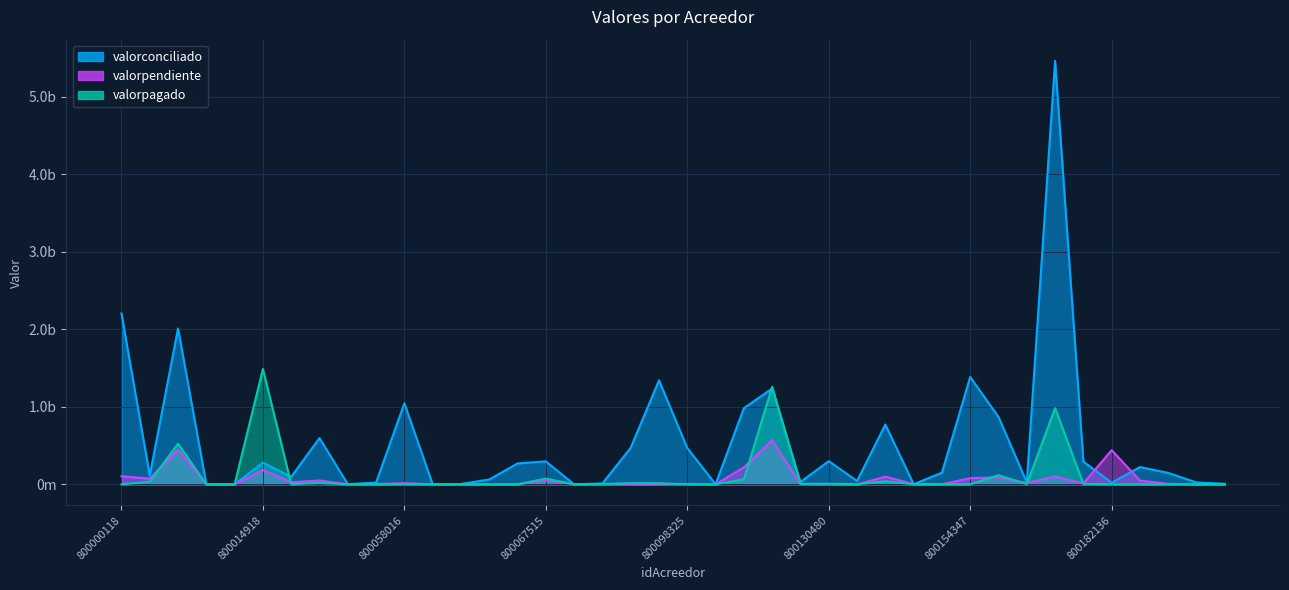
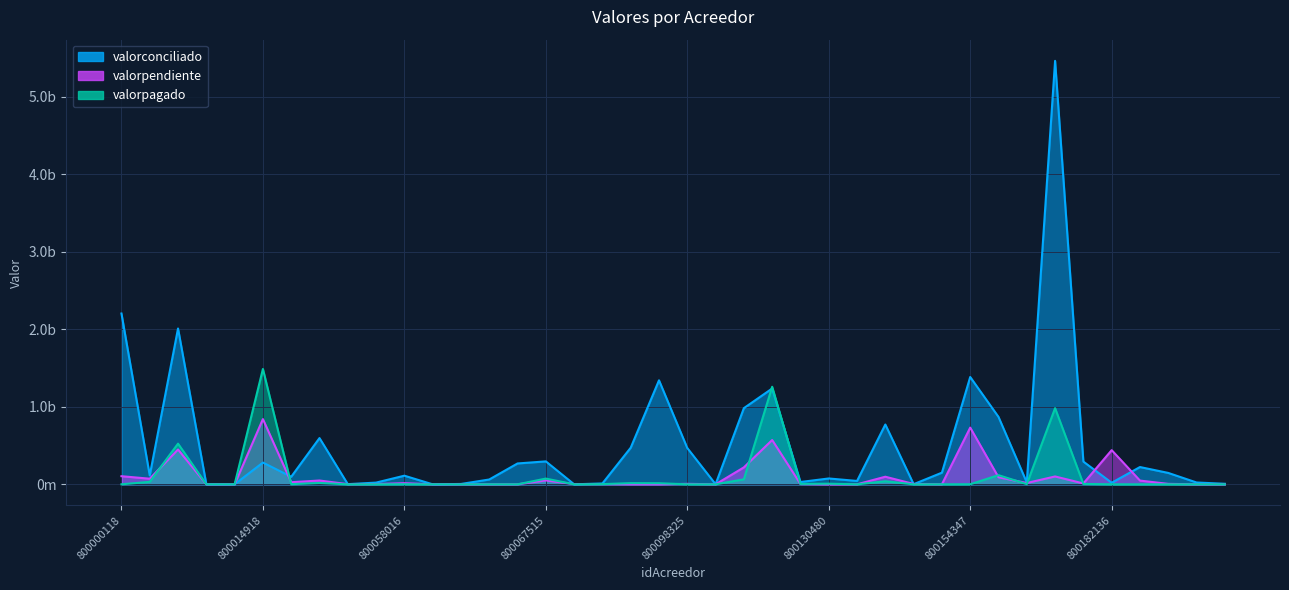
valorpendiente, 800014918: 0.2b -> 0.8b
valorconciliado, 800058016: 1.0b -> 0.1b
valorconciliado, 800130480: 0.3b -> 0.1b
valorpendiente, 800154347: 0.1b -> 0.7b
